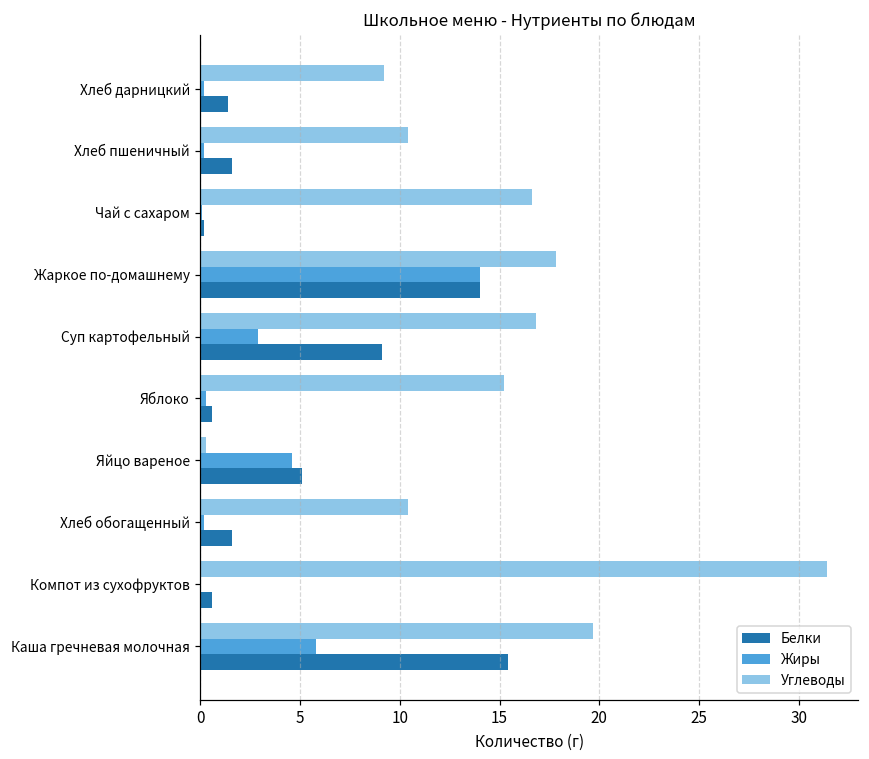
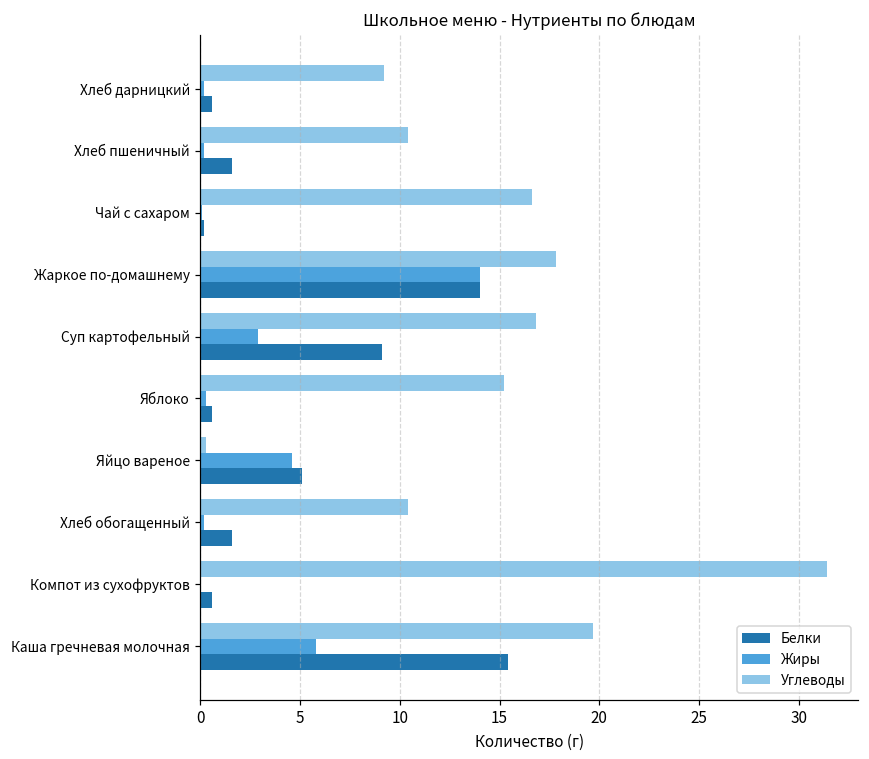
Белки, Хлеб дарницкий: 1.4 -> 0.6
